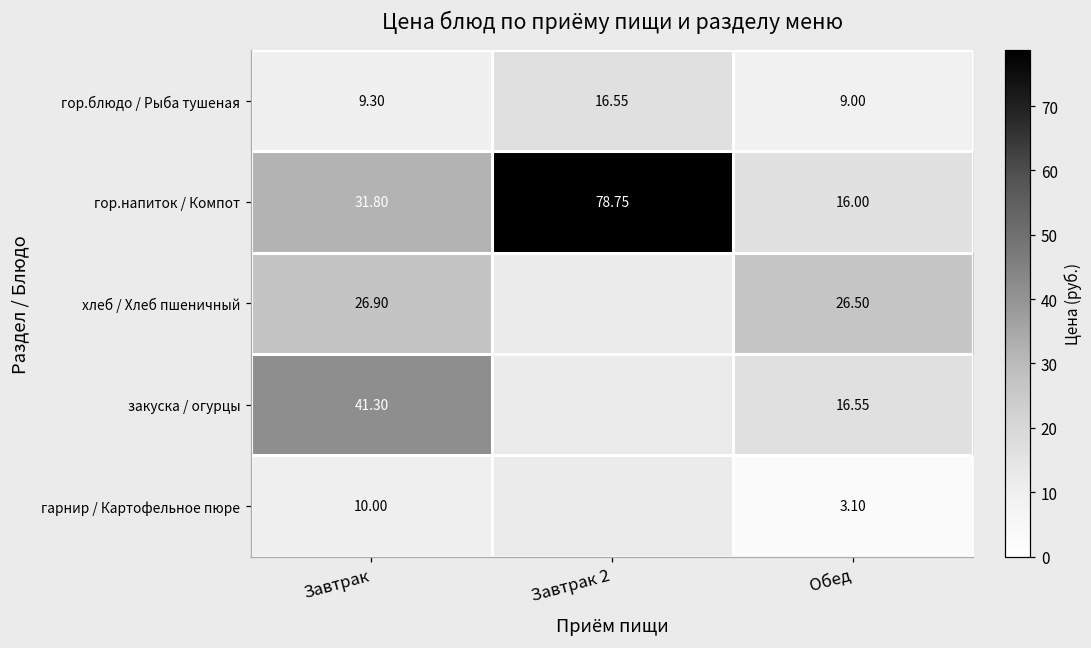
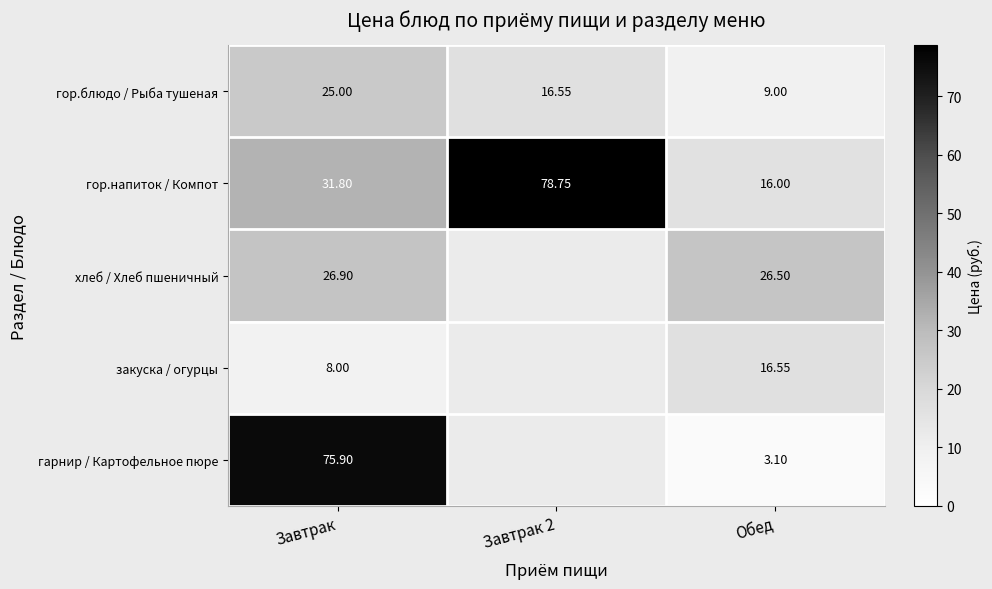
гор.блюдо / Рыба тушеная, Завтрак: 9.30 -> 25.00
закуска / огурцы, Завтрак: 41.30 -> 8.00
гарнир / Картофельное пюре, Завтрак: 10.00 -> 75.90
